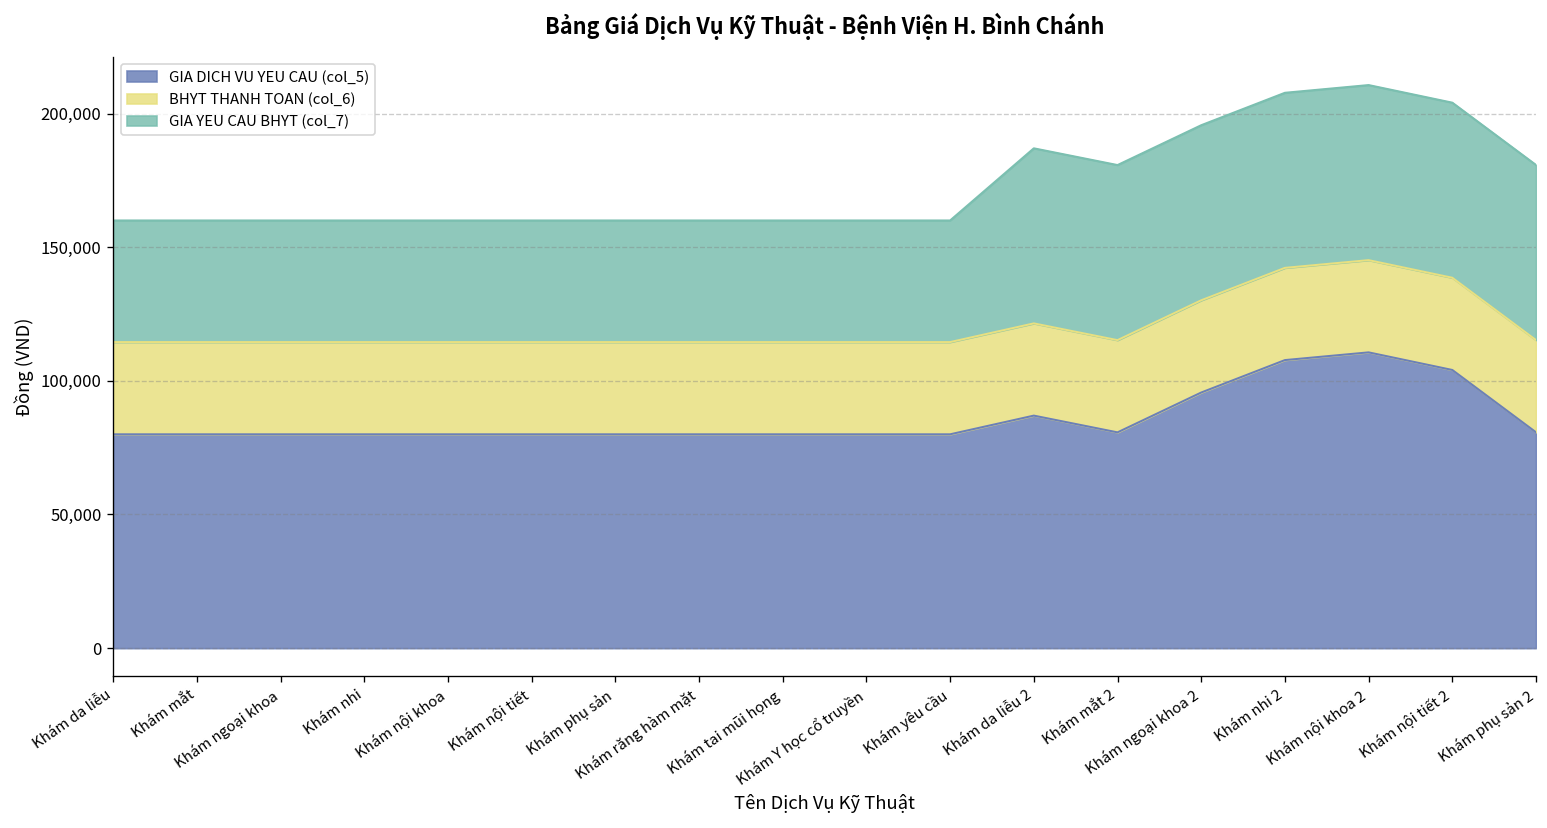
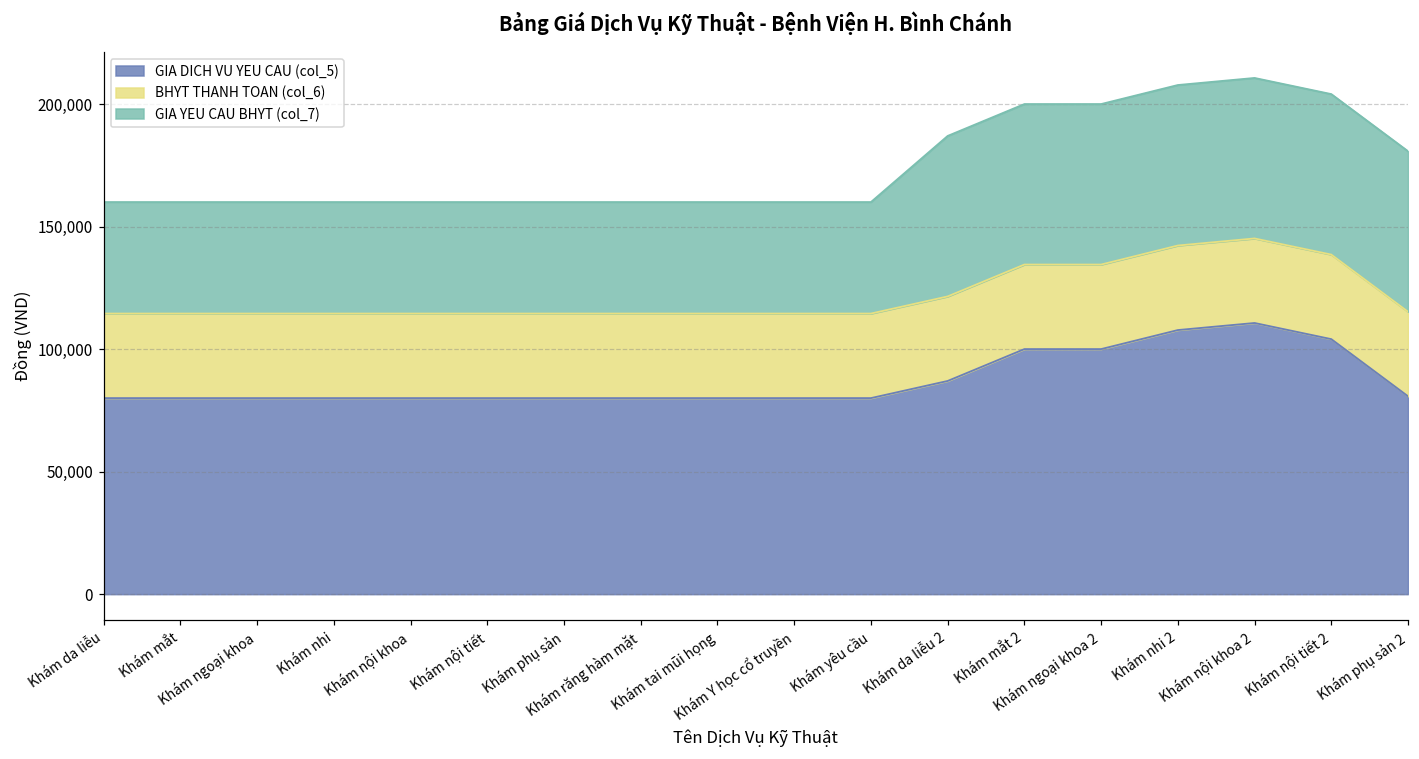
GIA DICH VU YEU CAU (col_5), Khám mắt 2: 81,000 -> 100,000
GIA DICH VU YEU CAU (col_5), Khám ngoại khoa 2: 96,000 -> 100,000
